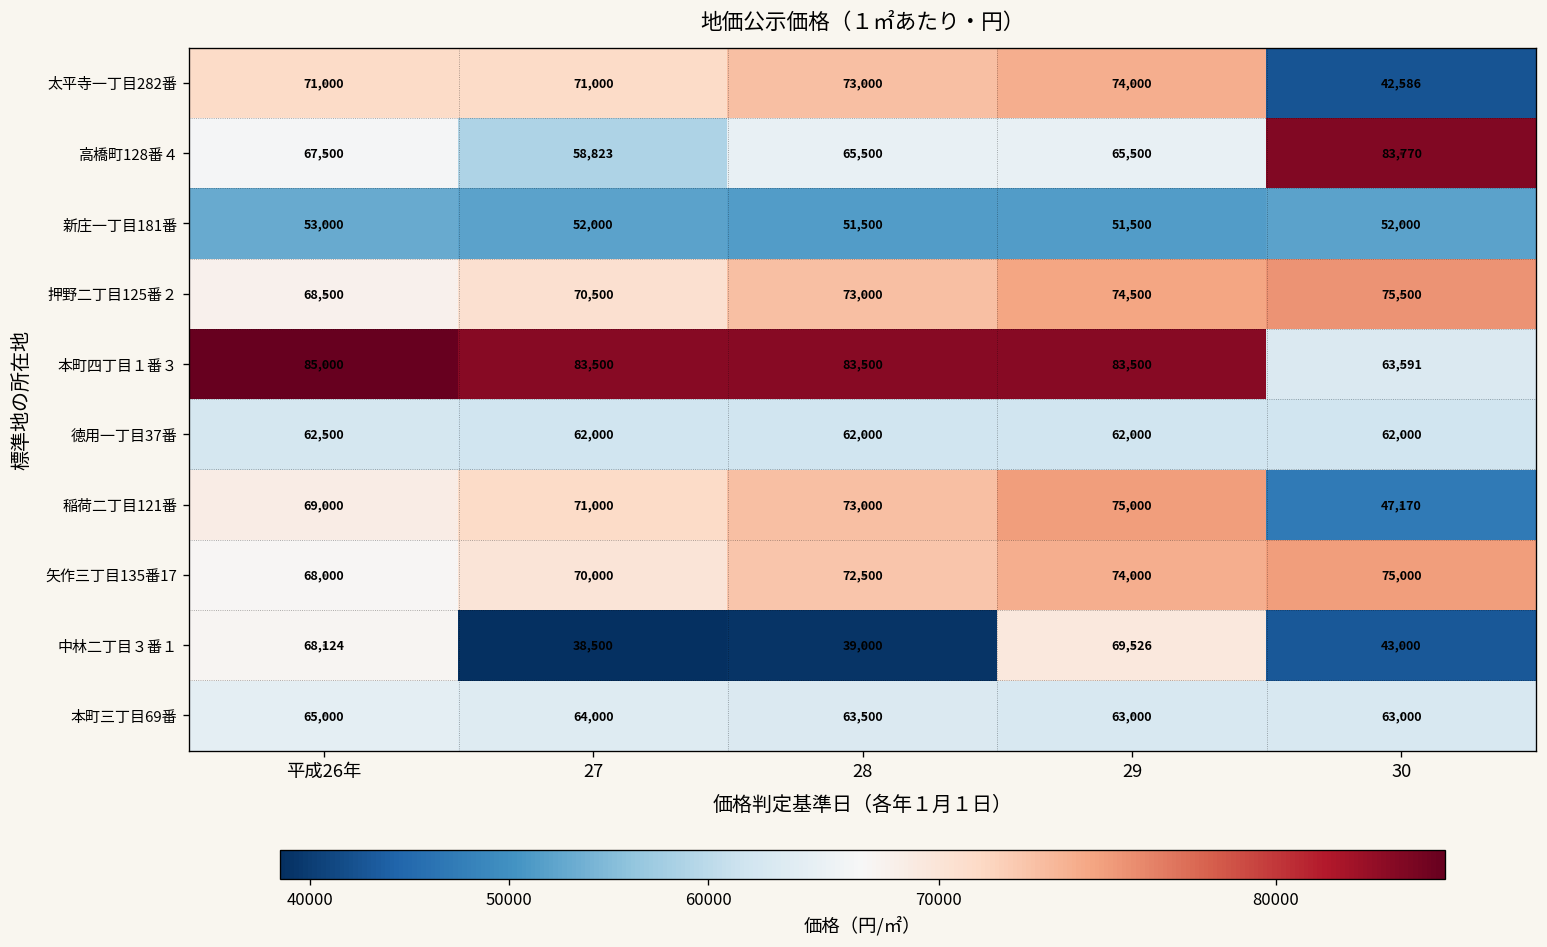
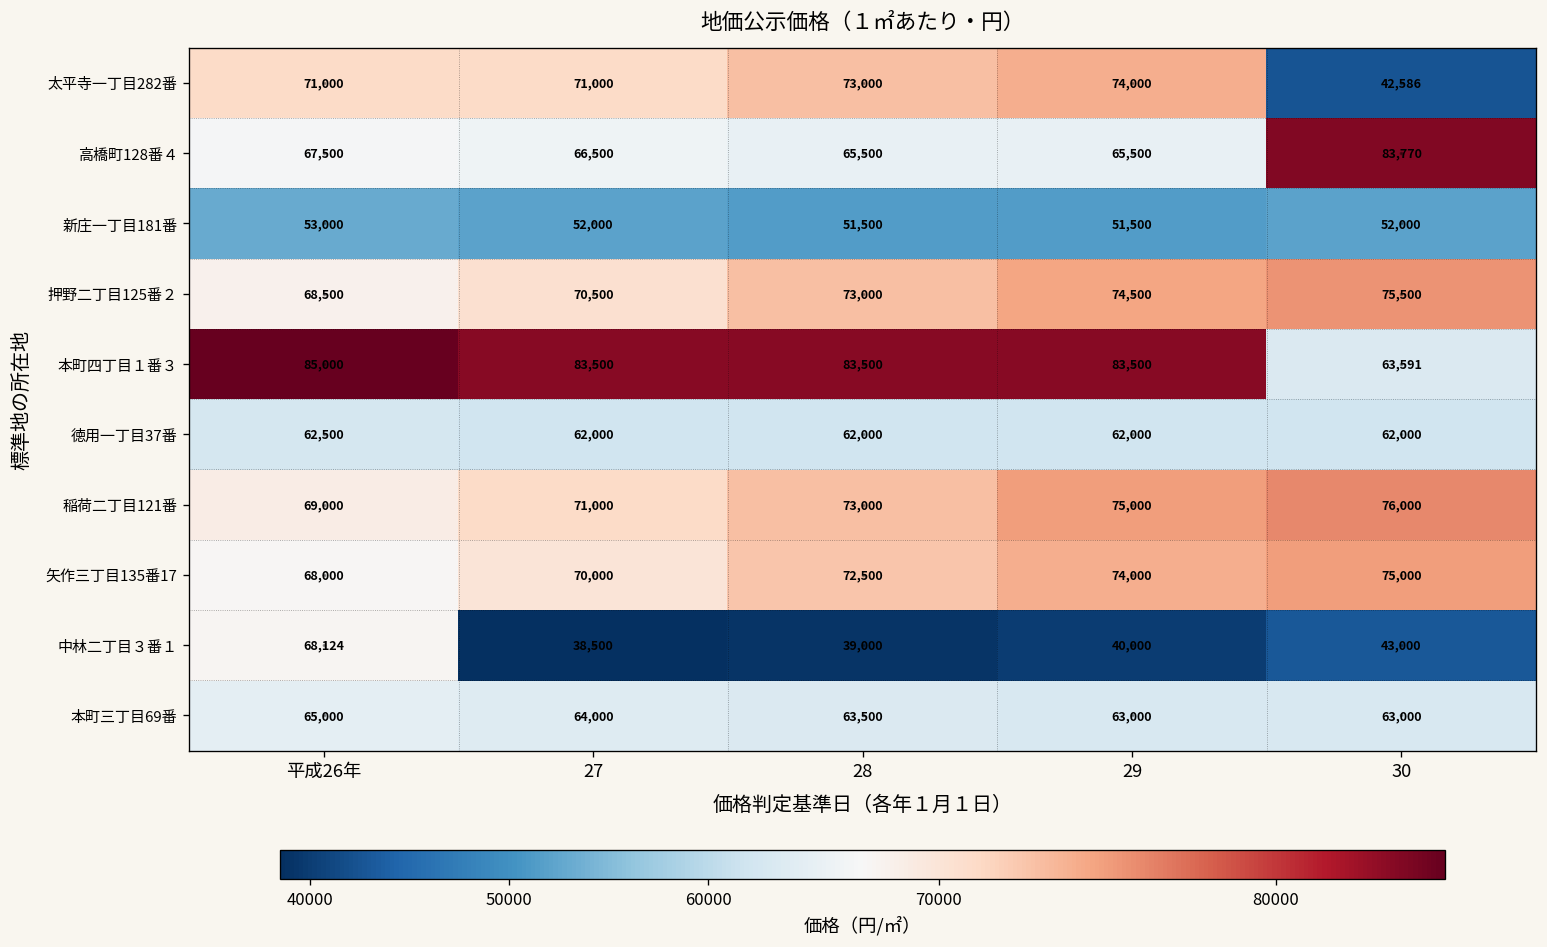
高橋町128番４, 27: 58,823 -> 66,500
稲荷二丁目121番, 30: 47,170 -> 76,000
中林二丁目３番１, 29: 69,526 -> 40,000
